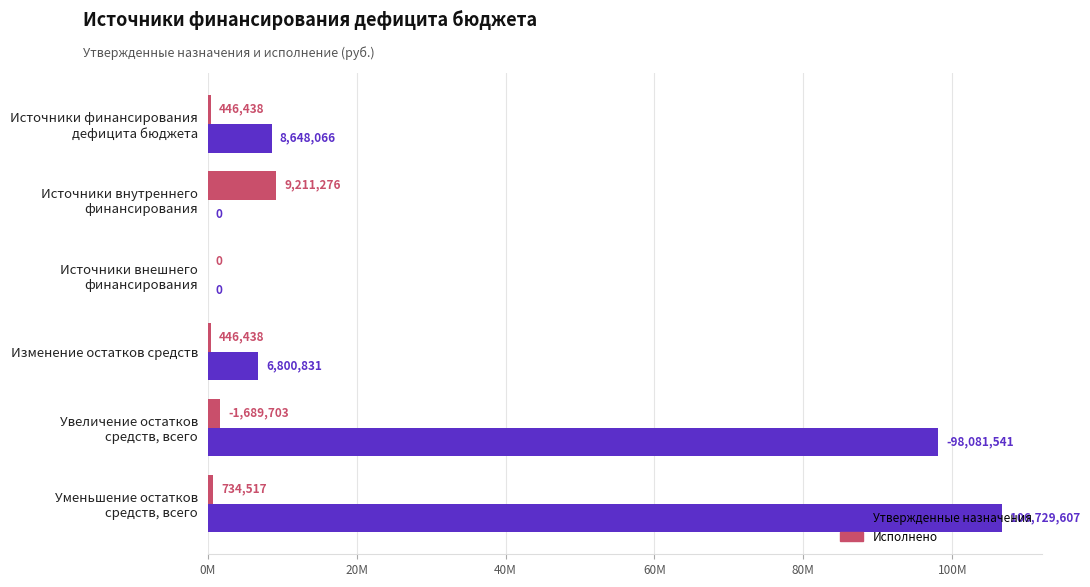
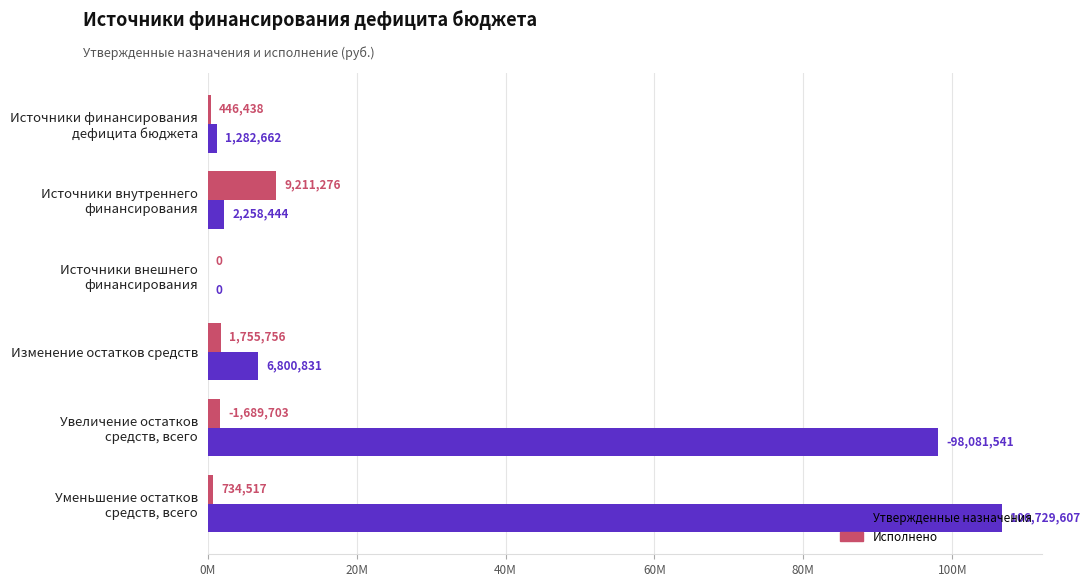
Утвержденные назначения, Источники финансирования дефицита бюджета: 8,648,066 -> 1,282,662
Утвержденные назначения, Источники внутреннего финансирования: 0 -> 2,258,444
Исполнено, Изменение остатков средств: 446,438 -> 1,755,756
